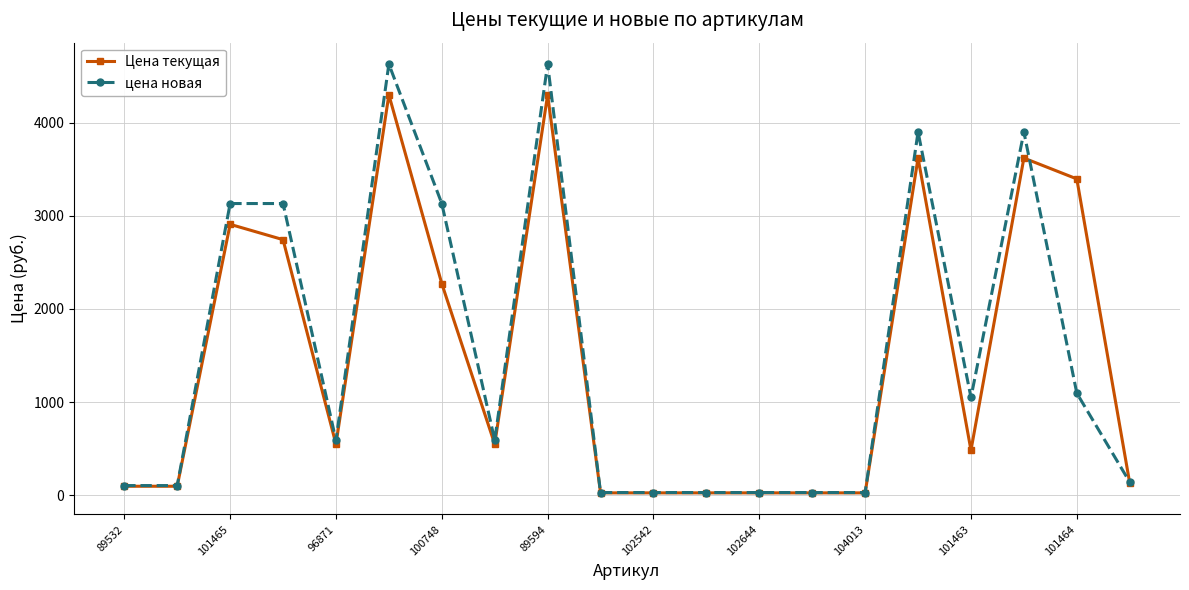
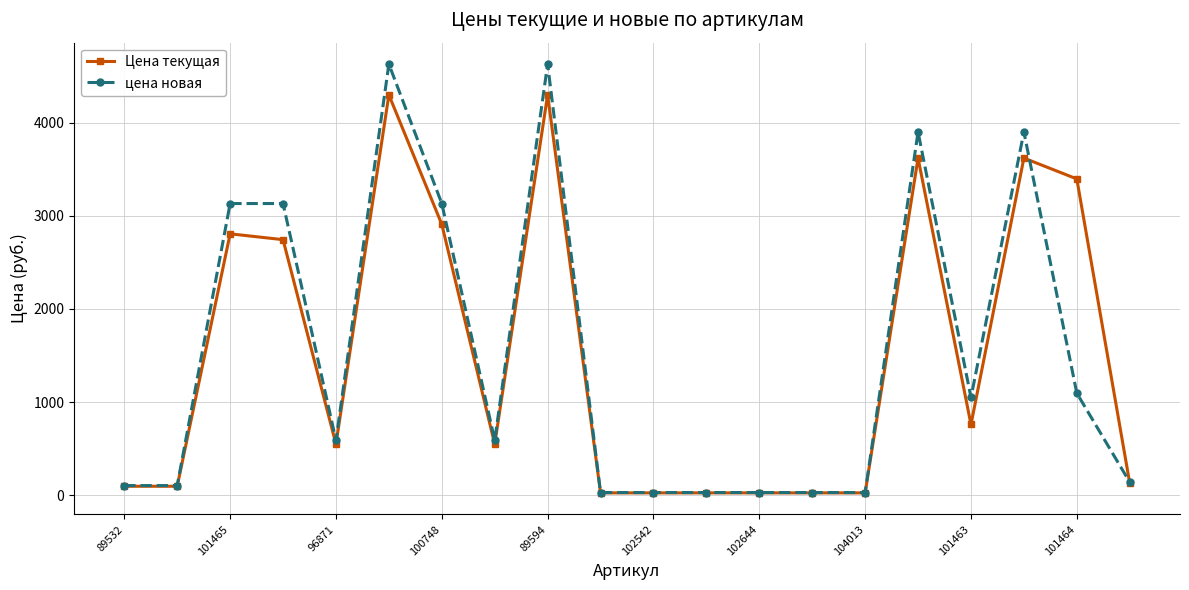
Цена текущая, 101465: 2900 -> 2800
Цена текущая, 100748: 2300 -> 2900
Цена текущая, 101463: 500 -> 800
